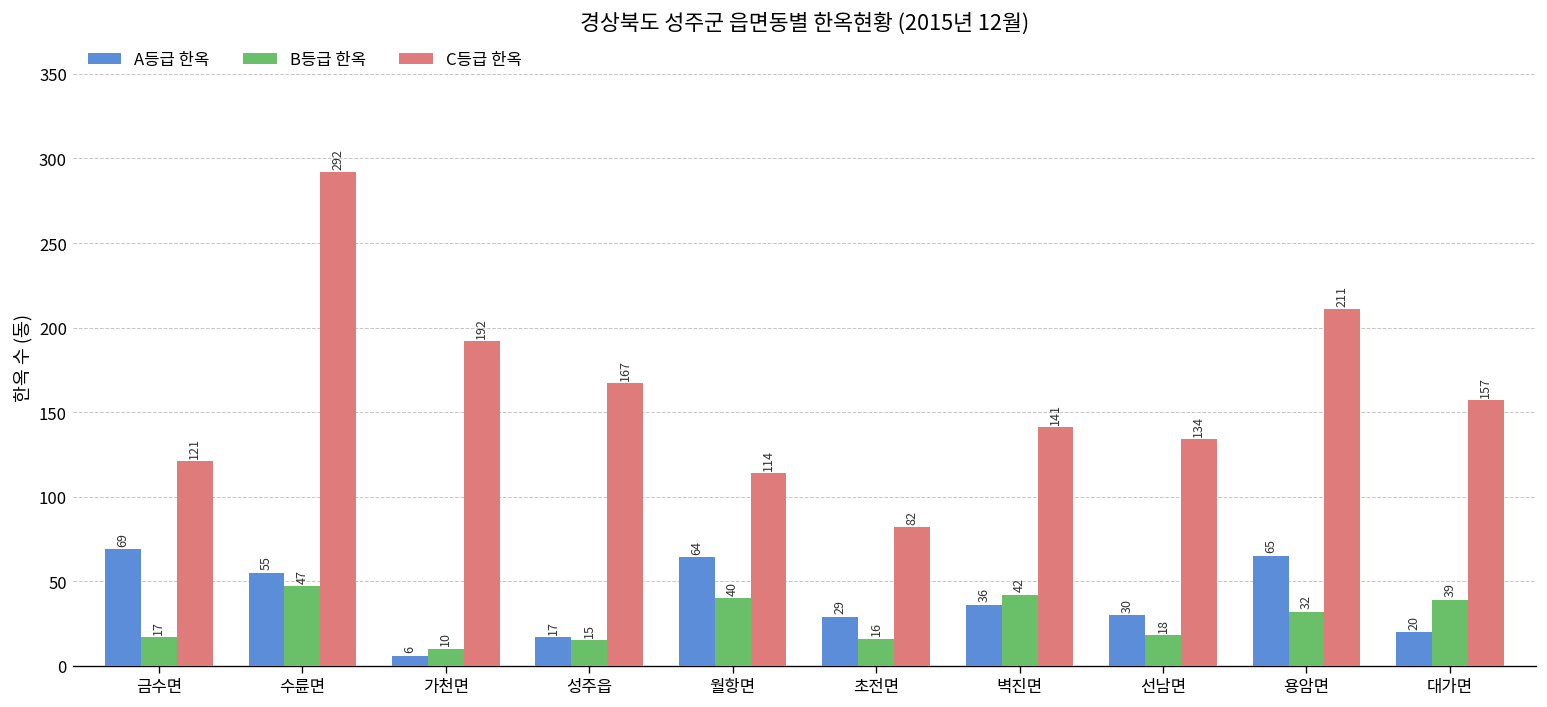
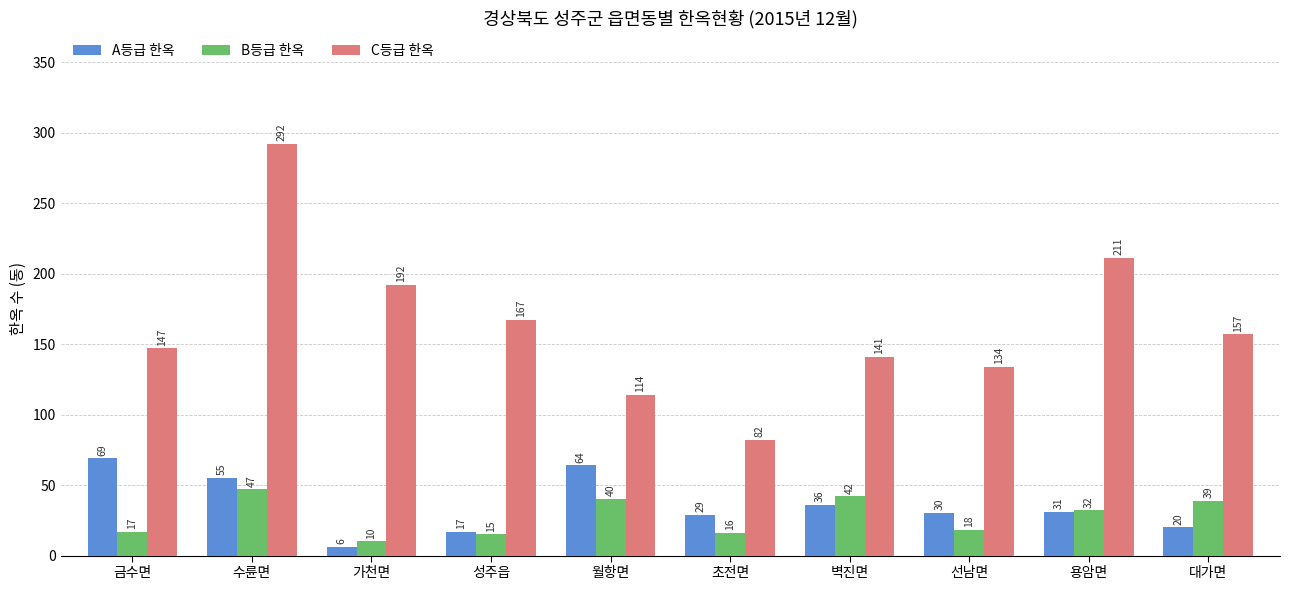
C등급 한옥, 금수면: 121 -> 147
A등급 한옥, 용암면: 65 -> 31
